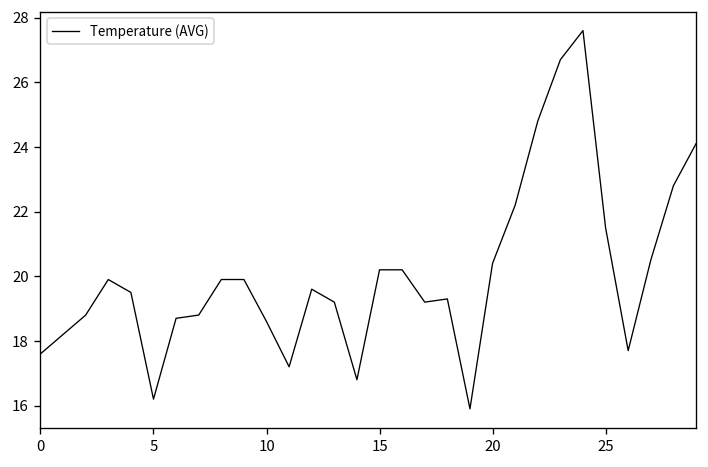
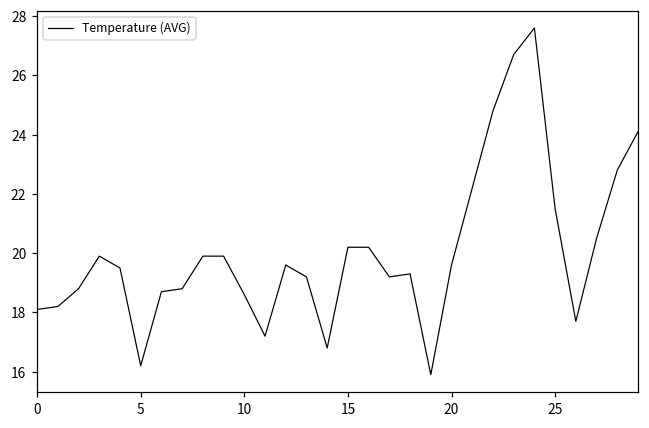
0: 17.6 -> 18.1
20: 20.4 -> 19.6
